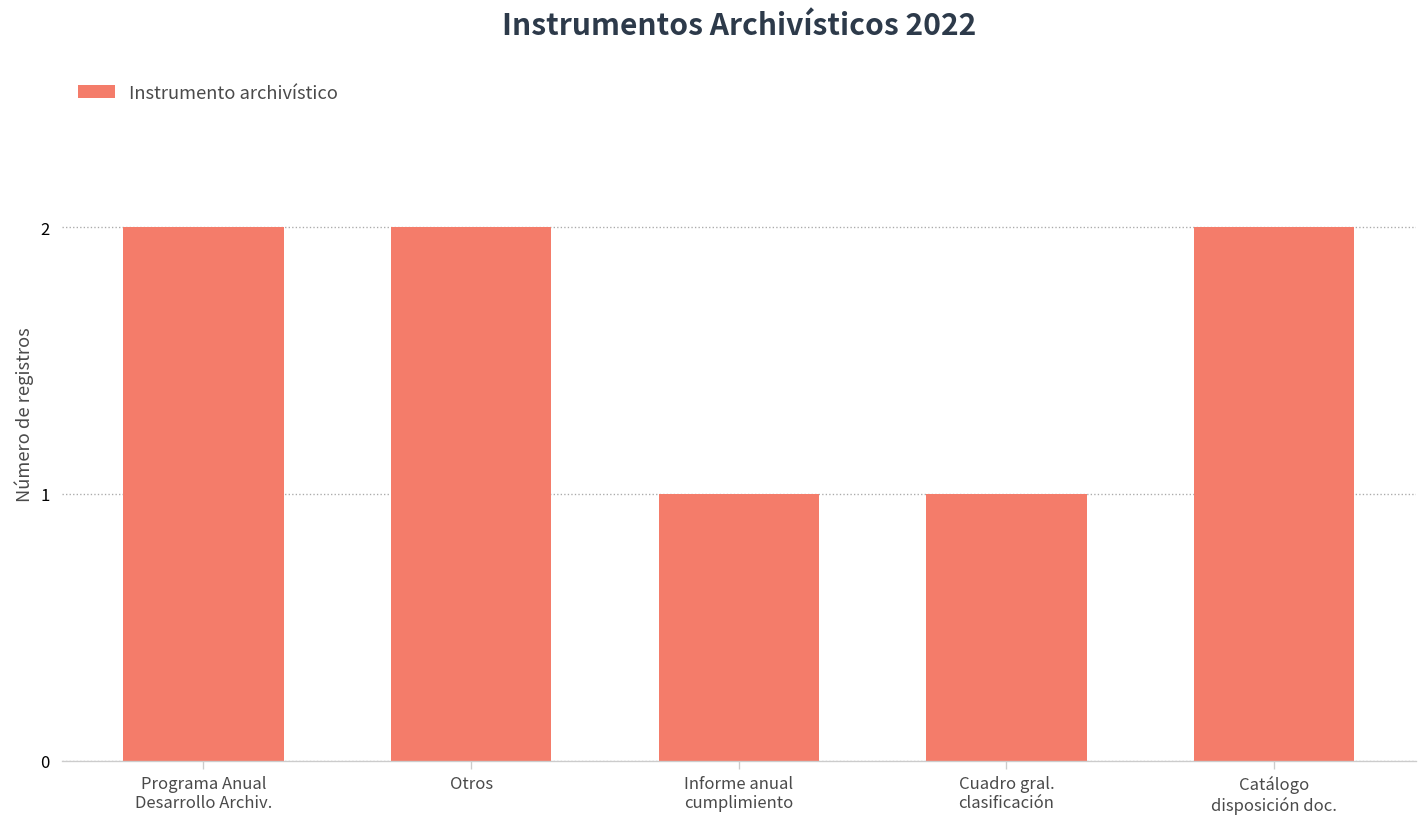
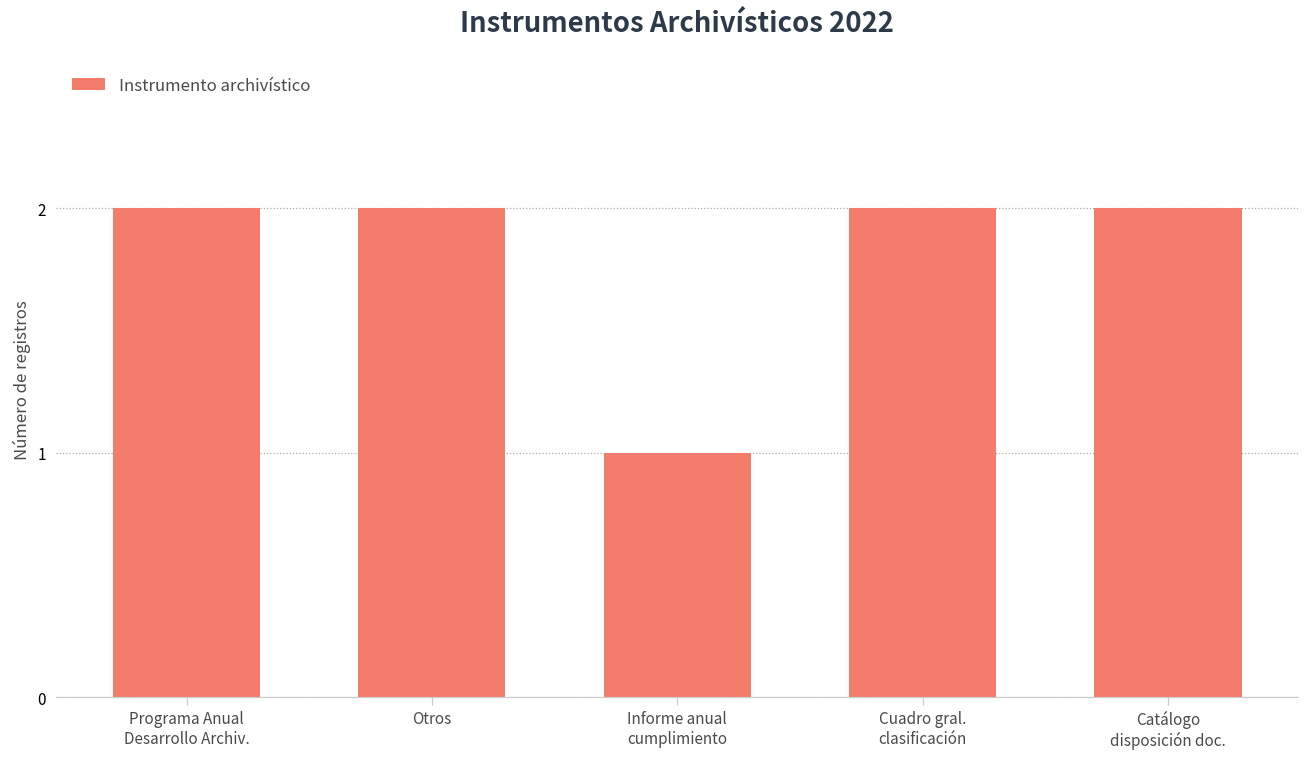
Cuadro gral. clasificación: 1 -> 2
